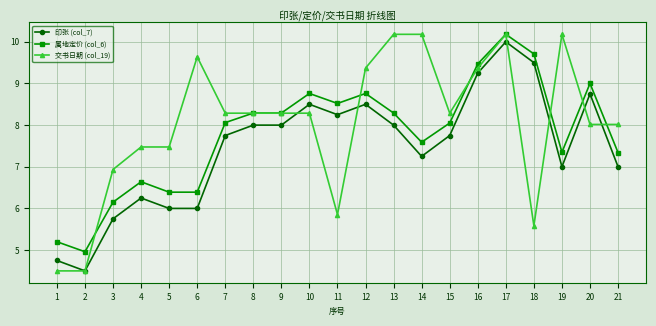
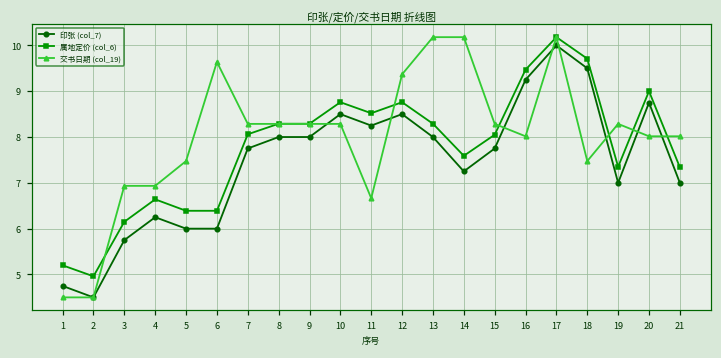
交书日期 (col_19), 4: 7.5 -> 6.9
交书日期 (col_19), 11: 5.9 -> 6.7
交书日期 (col_19), 16: 9.4 -> 8.0
交书日期 (col_19), 18: 5.6 -> 7.5
交书日期 (col_19), 19: 10.2 -> 8.3
